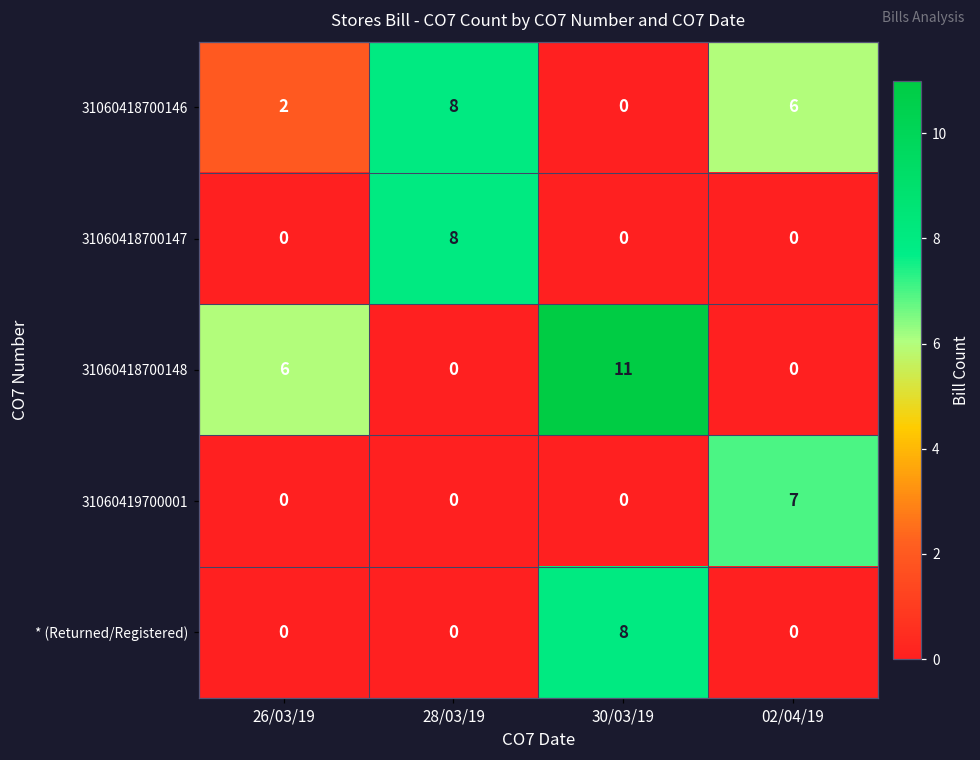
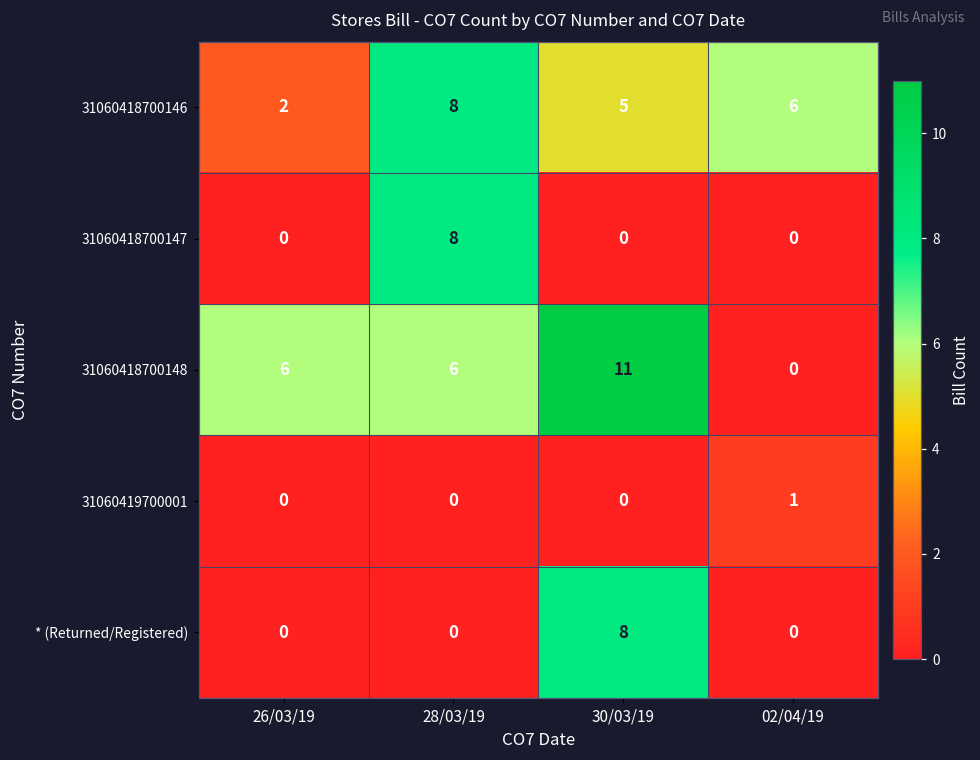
31060418700146, 30/03/19: 0 -> 5
31060418700148, 28/03/19: 0 -> 6
31060419700001, 02/04/19: 7 -> 1
